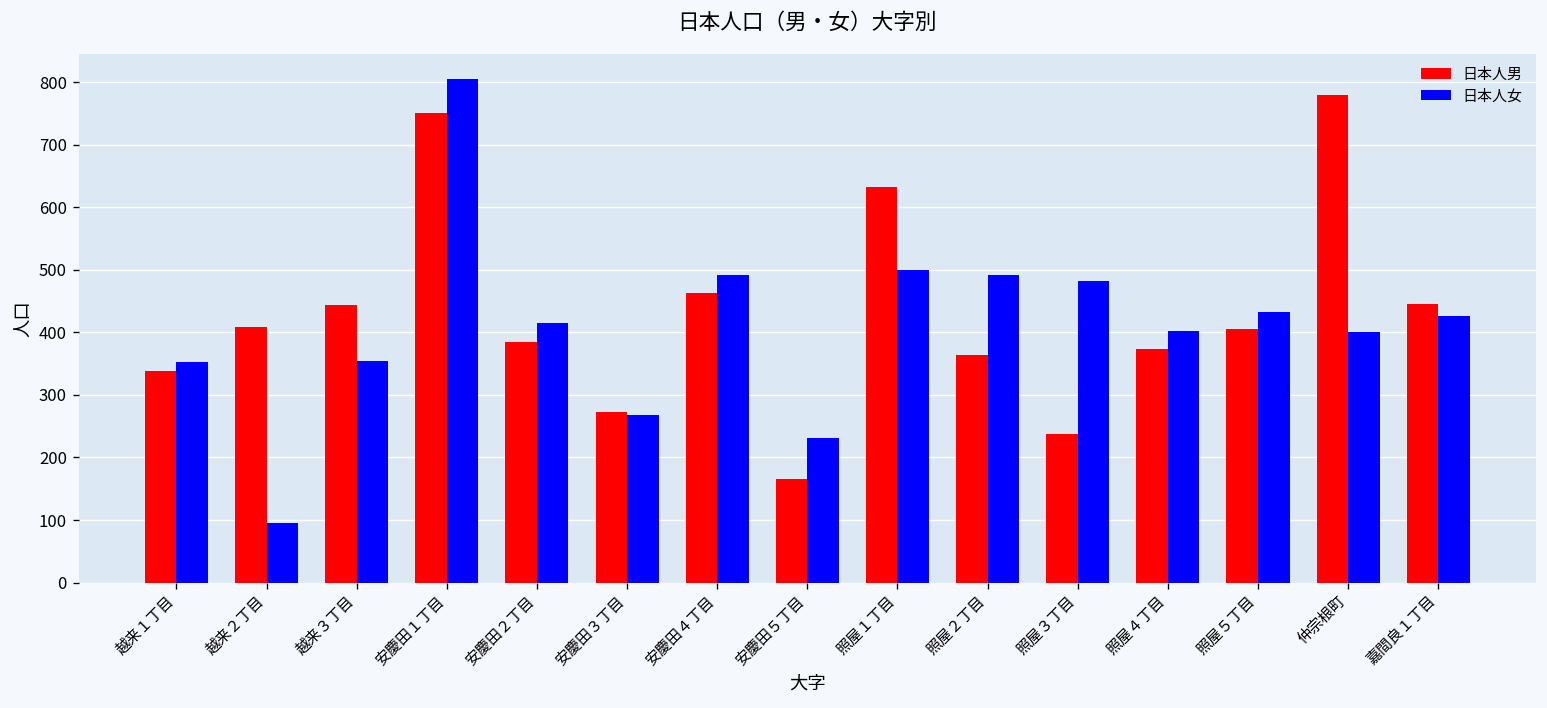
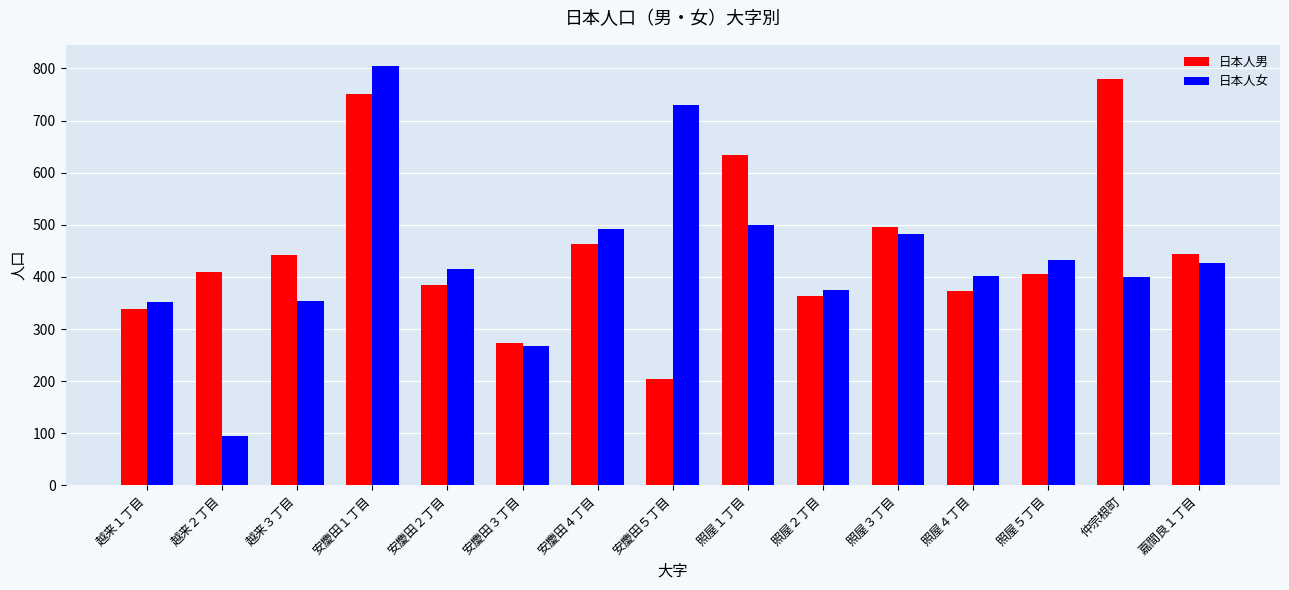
日本人男, 安慶田５丁目: 170 -> 210
日本人女, 安慶田５丁目: 230 -> 730
日本人女, 照屋２丁目: 490 -> 380
日本人男, 照屋３丁目: 240 -> 500
